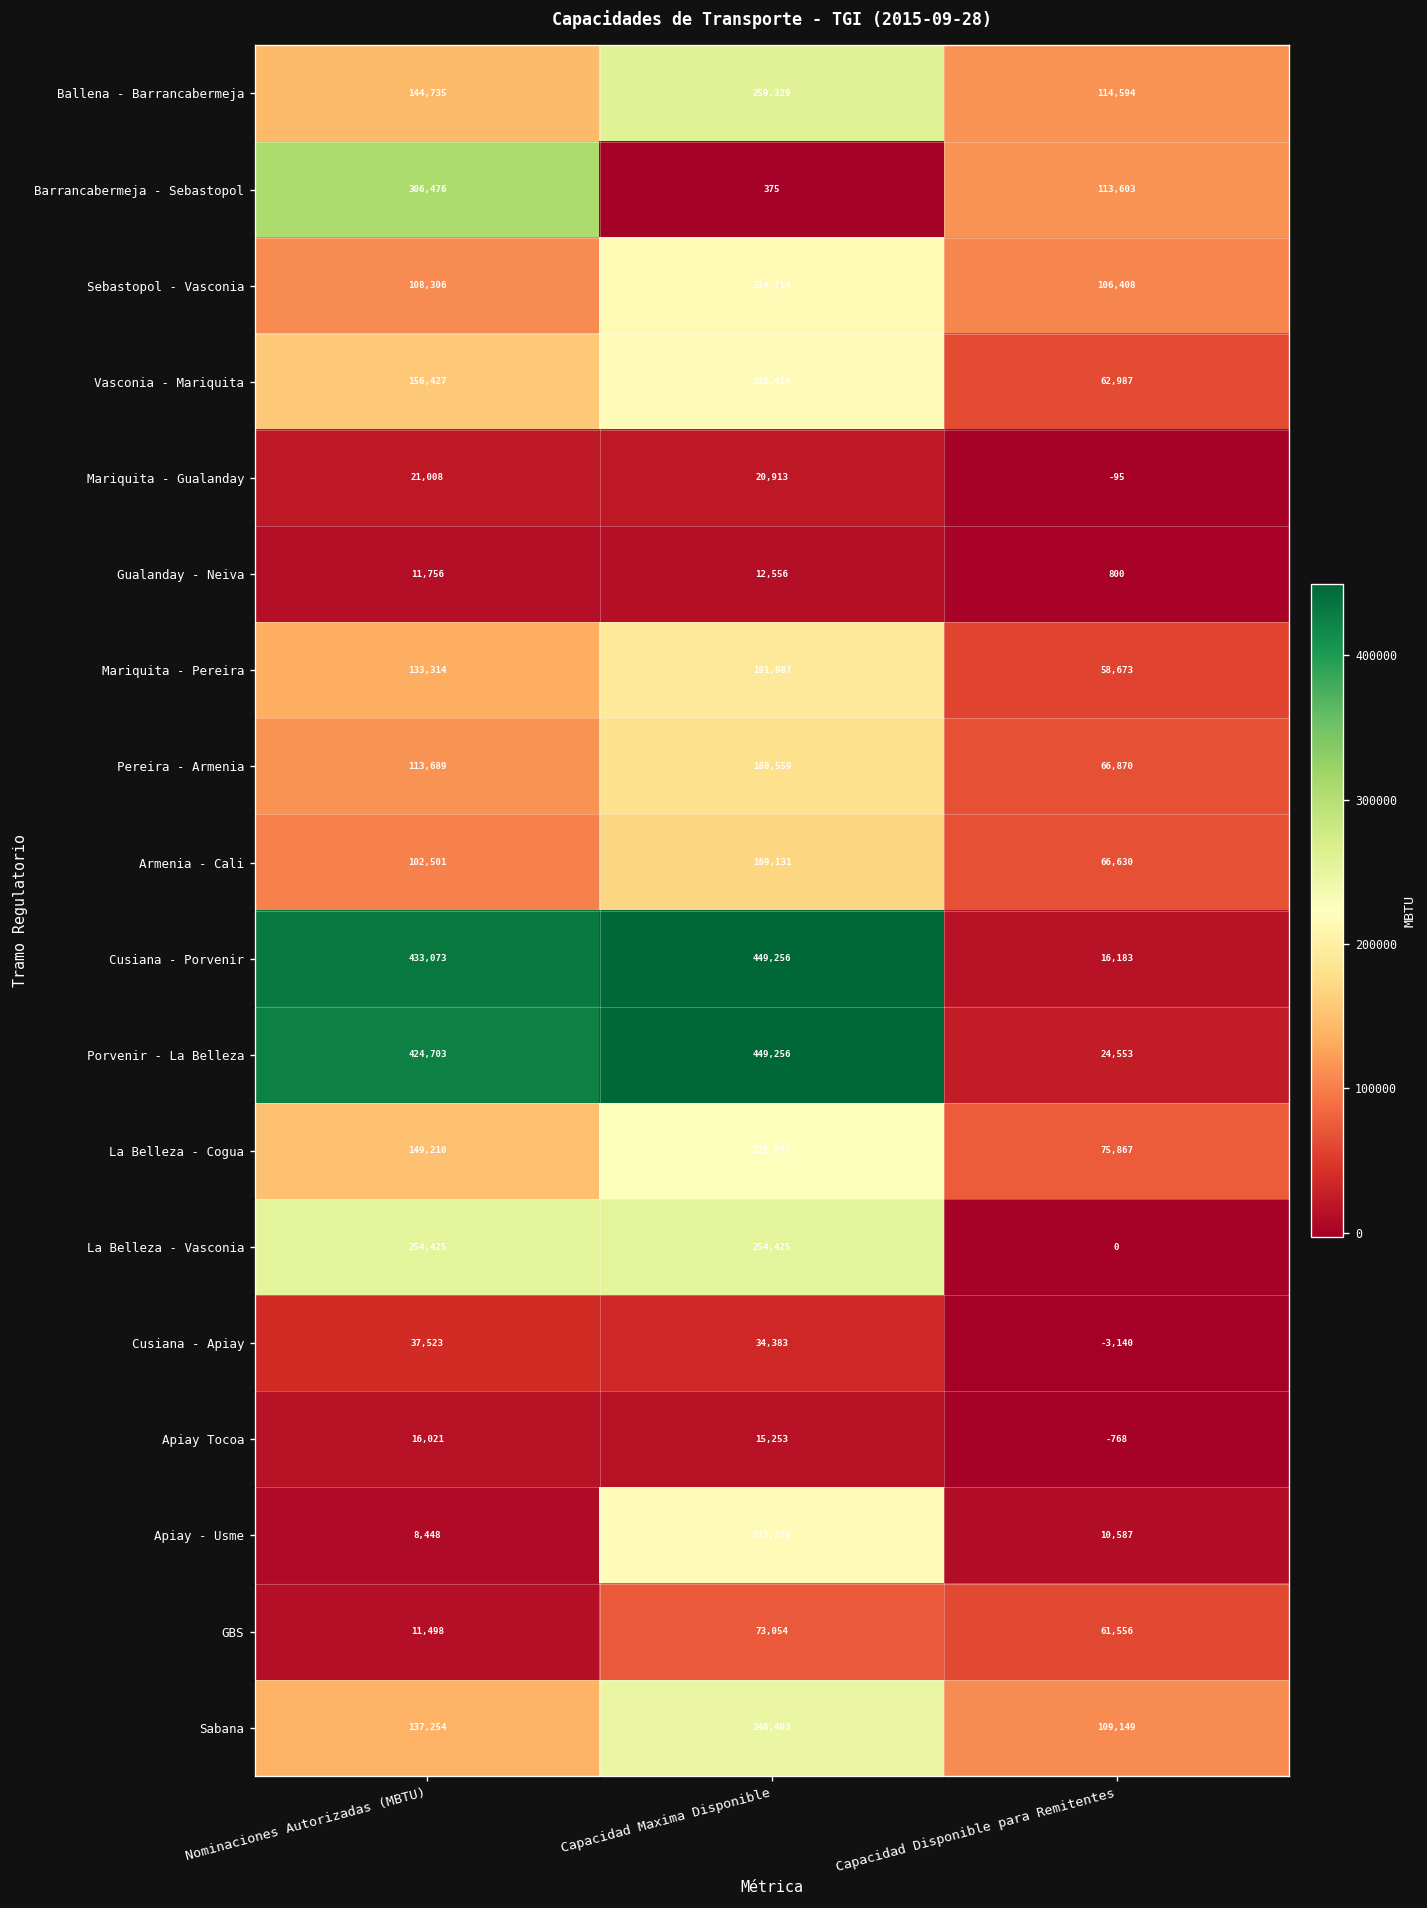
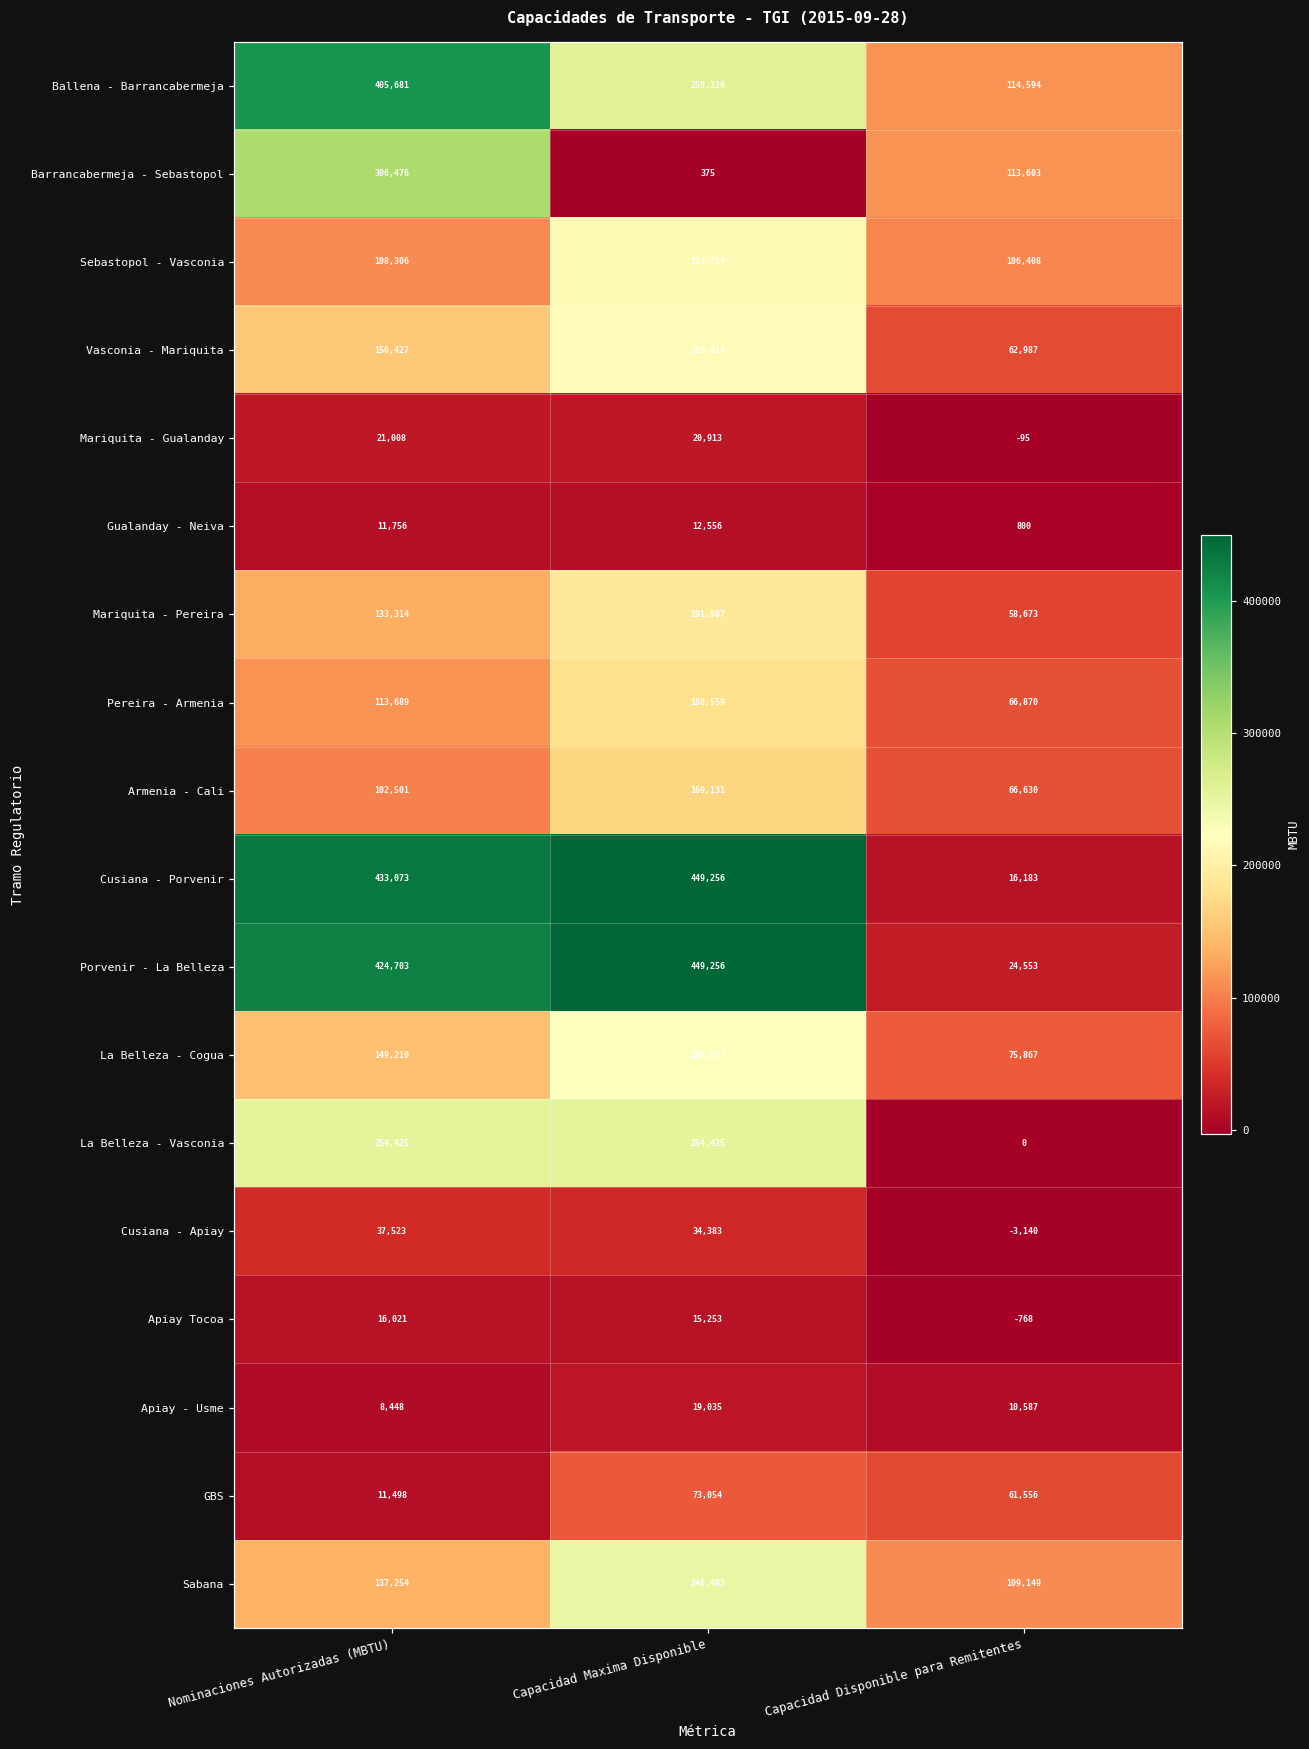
Ballena - Barrancabermeja, Nominaciones Autorizadas (MBTU): 144,735 -> 405,681
Apiay - Usme, Capacidad Maxima Disponible: 217,256 -> 19,035
